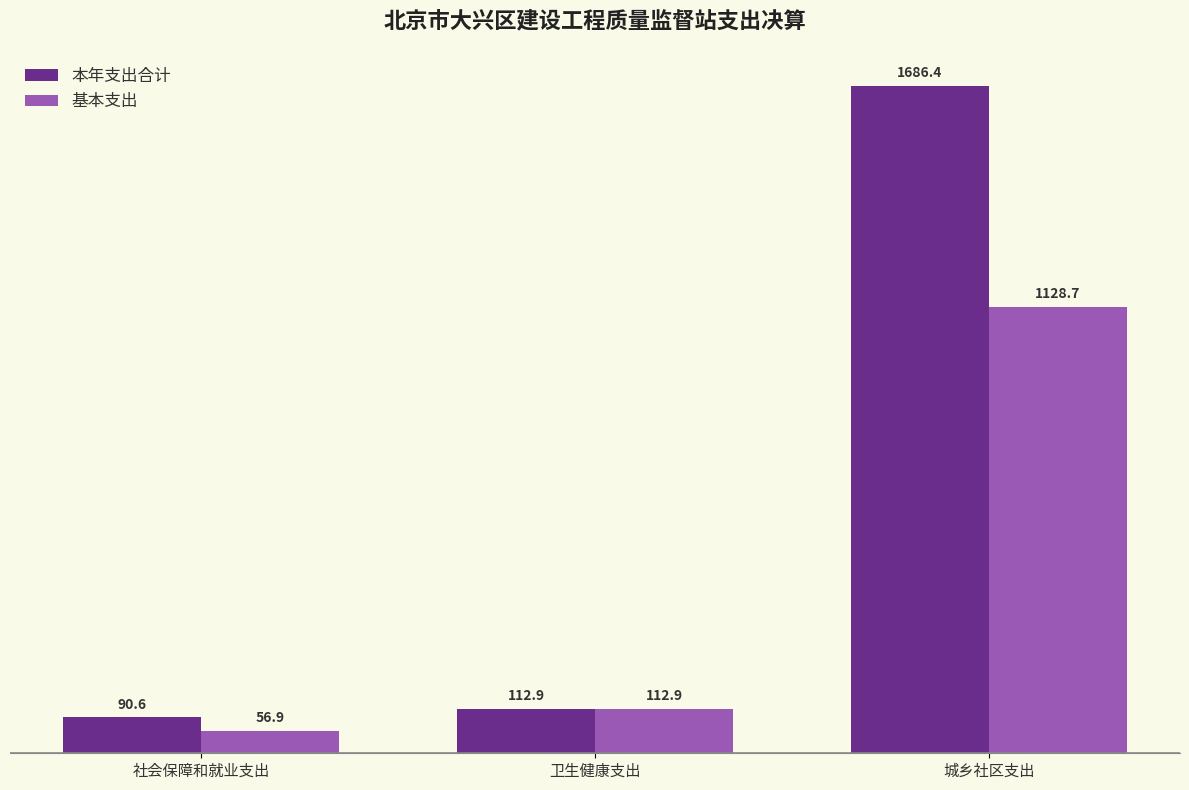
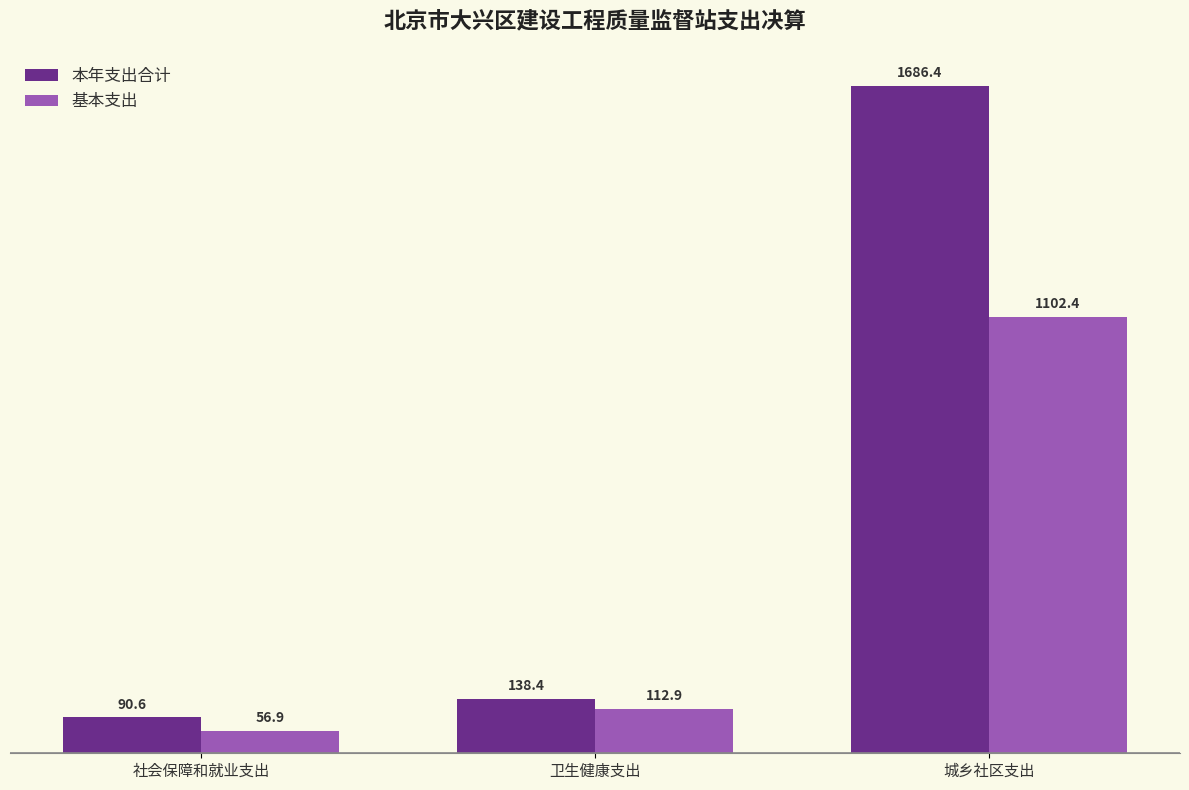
本年支出合计, 卫生健康支出: 112.9 -> 138.4
基本支出, 城乡社区支出: 1128.7 -> 1102.4
